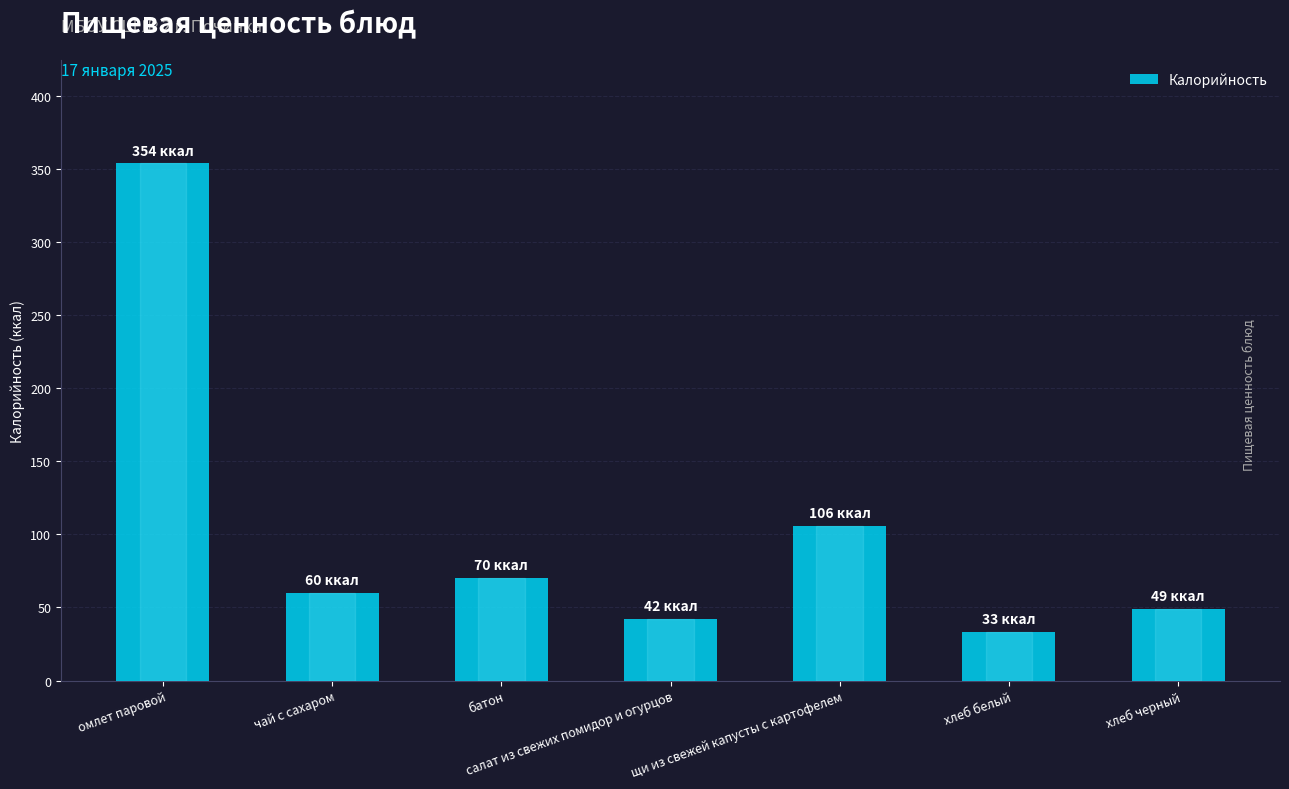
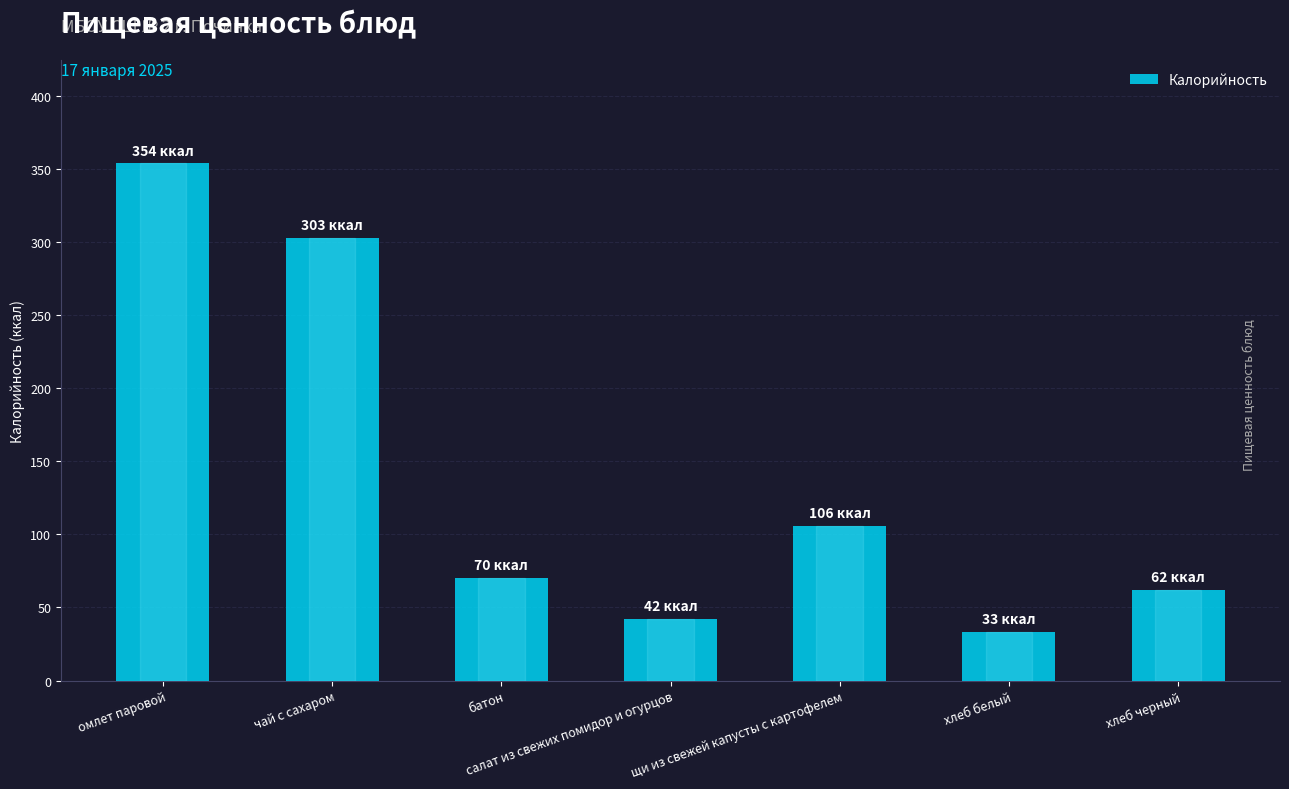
чай с сахаром: 60 -> 303
хлеб черный: 49 -> 62
